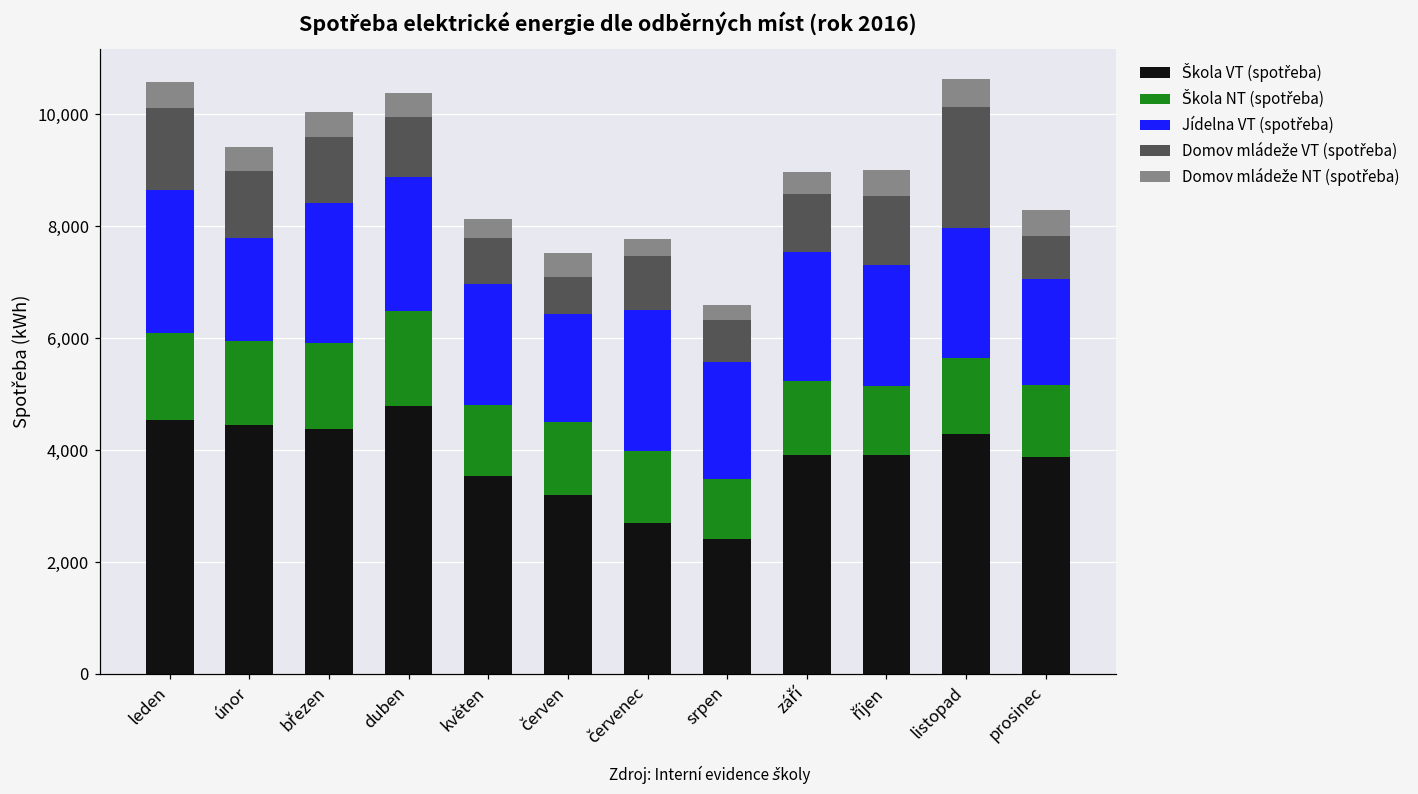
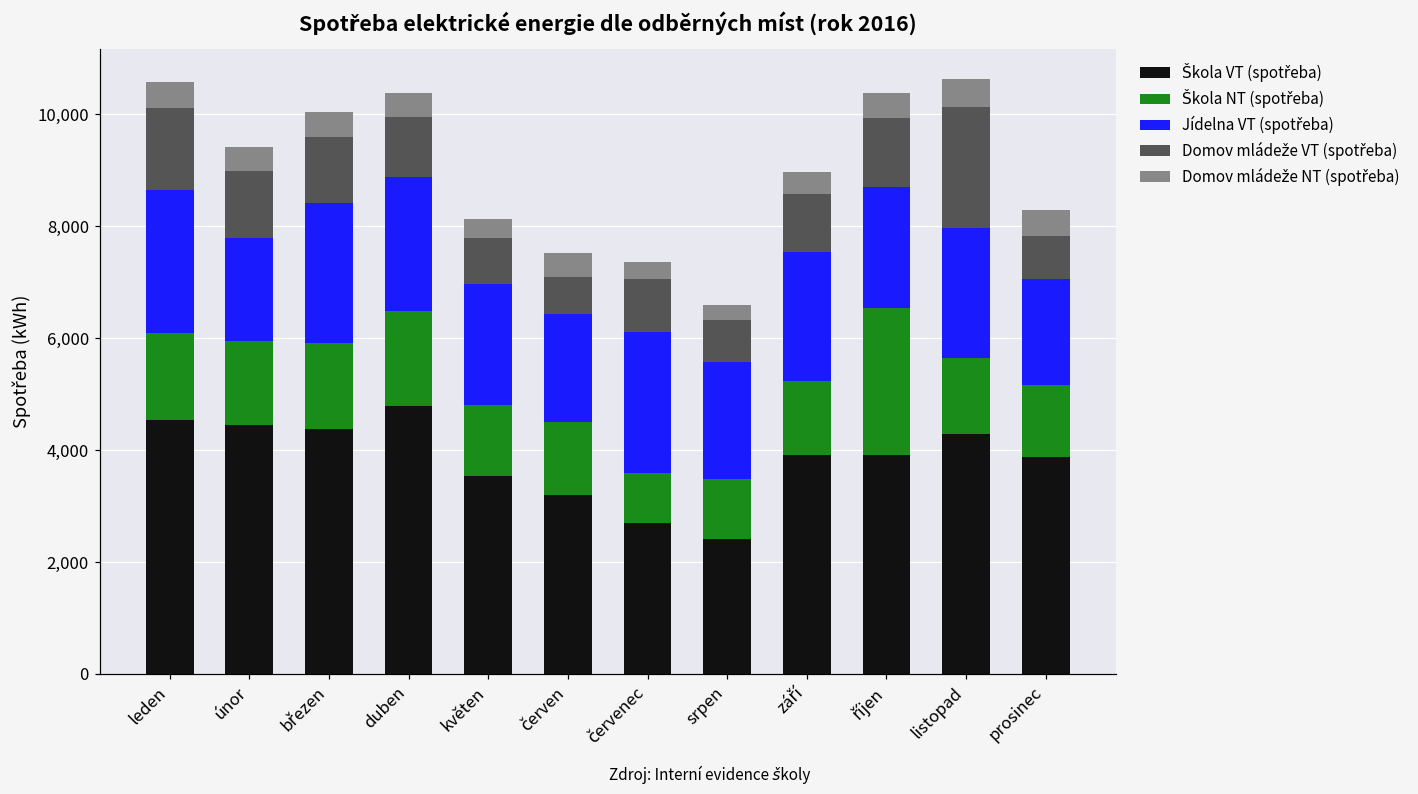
Škola NT (spotřeba), červenec: 1,300 -> 900
Škola NT (spotřeba), říjen: 1,200 -> 2,600
